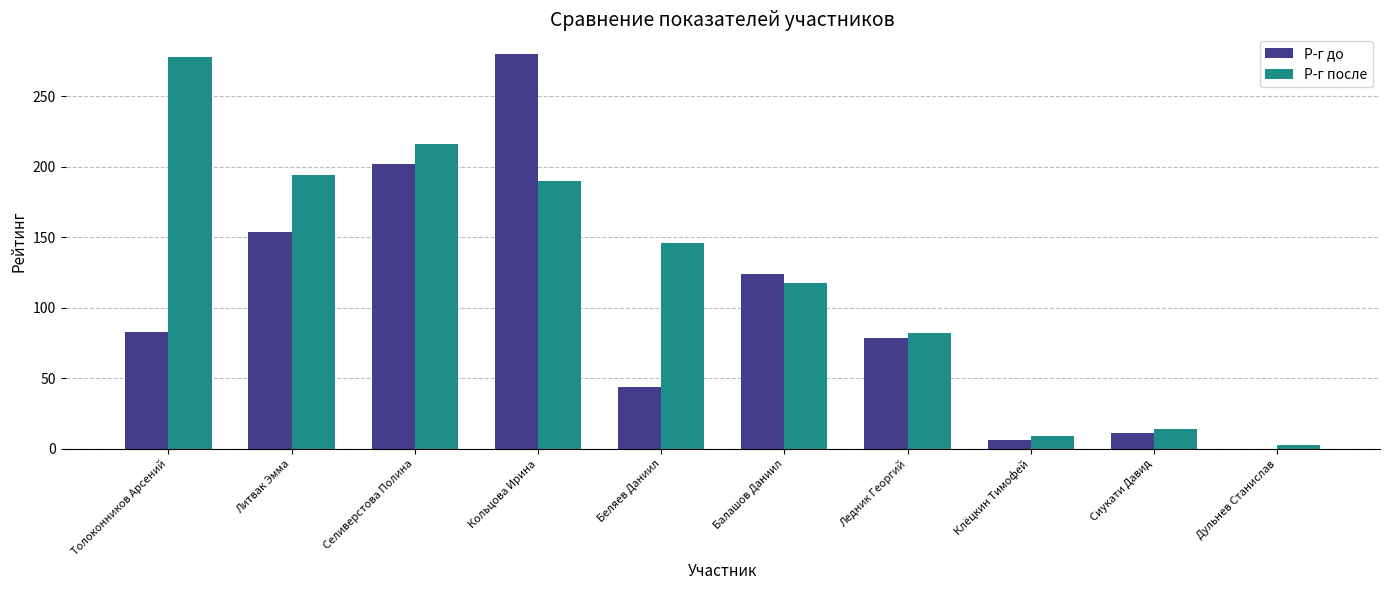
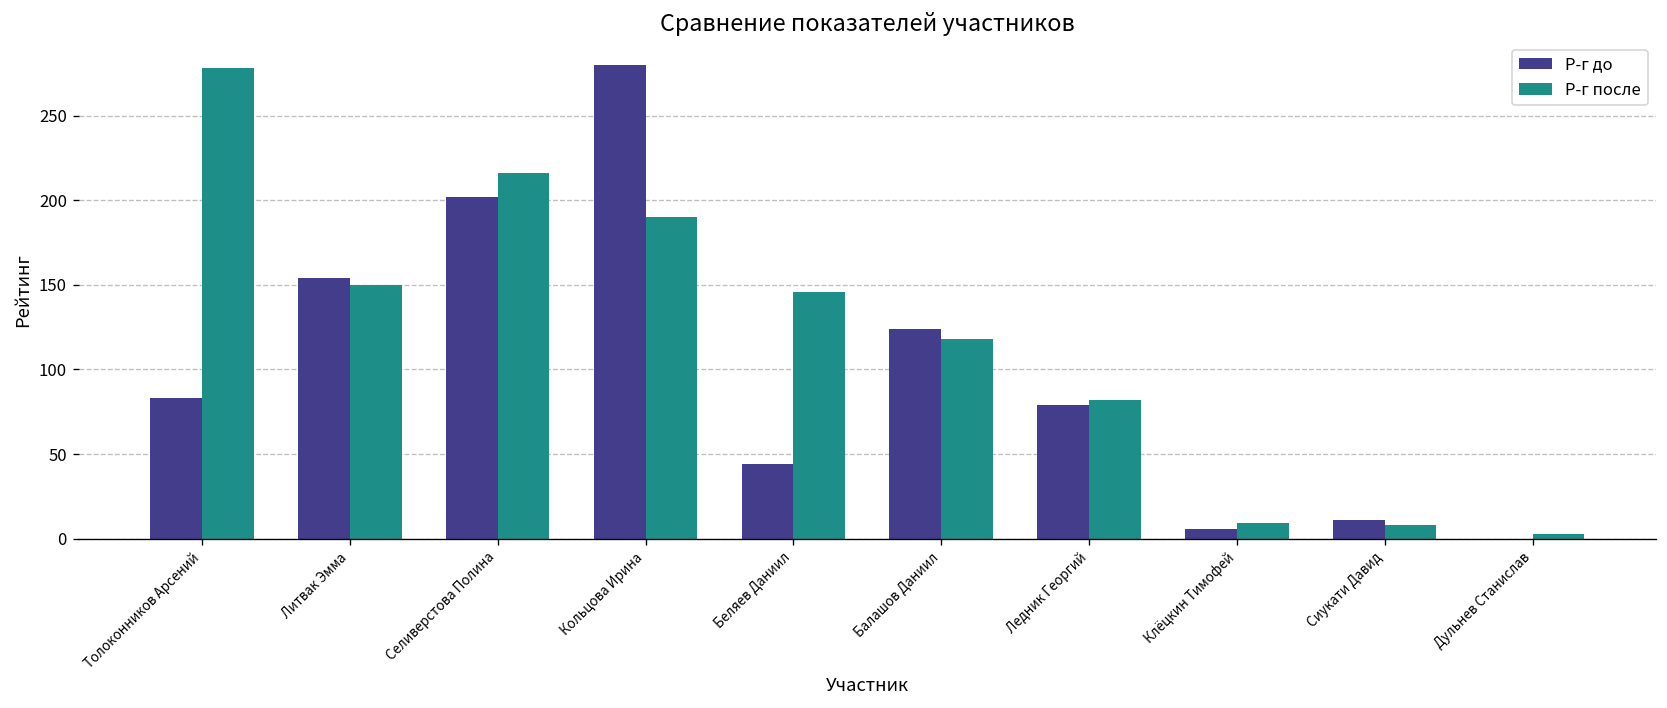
Р-г после, Литвак Эмма: 194 -> 150
Р-г после, Сиукати Давид: 14 -> 8
